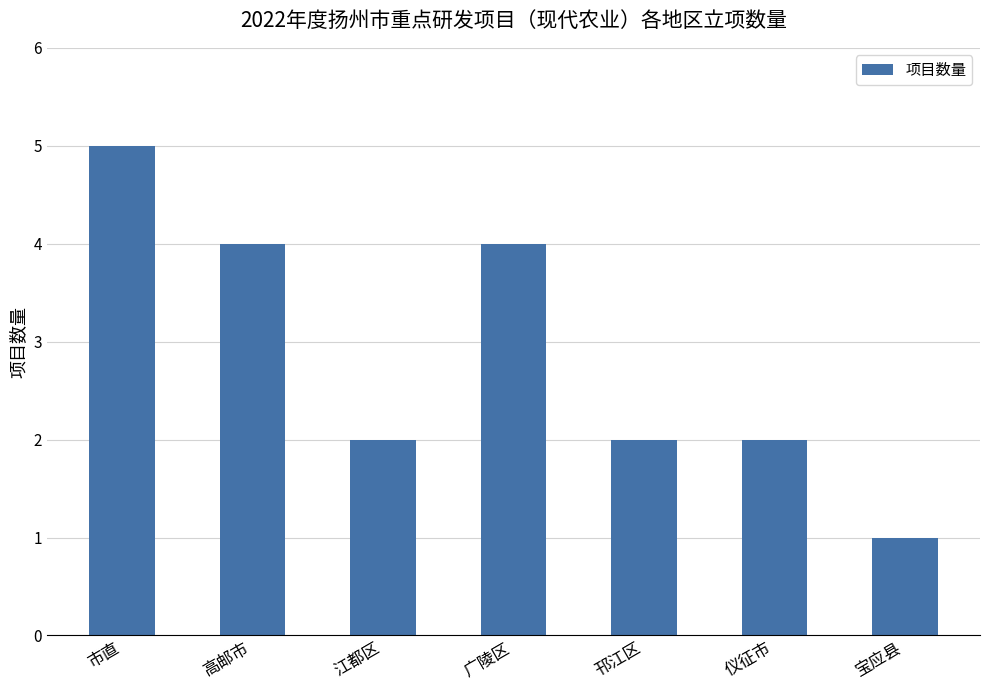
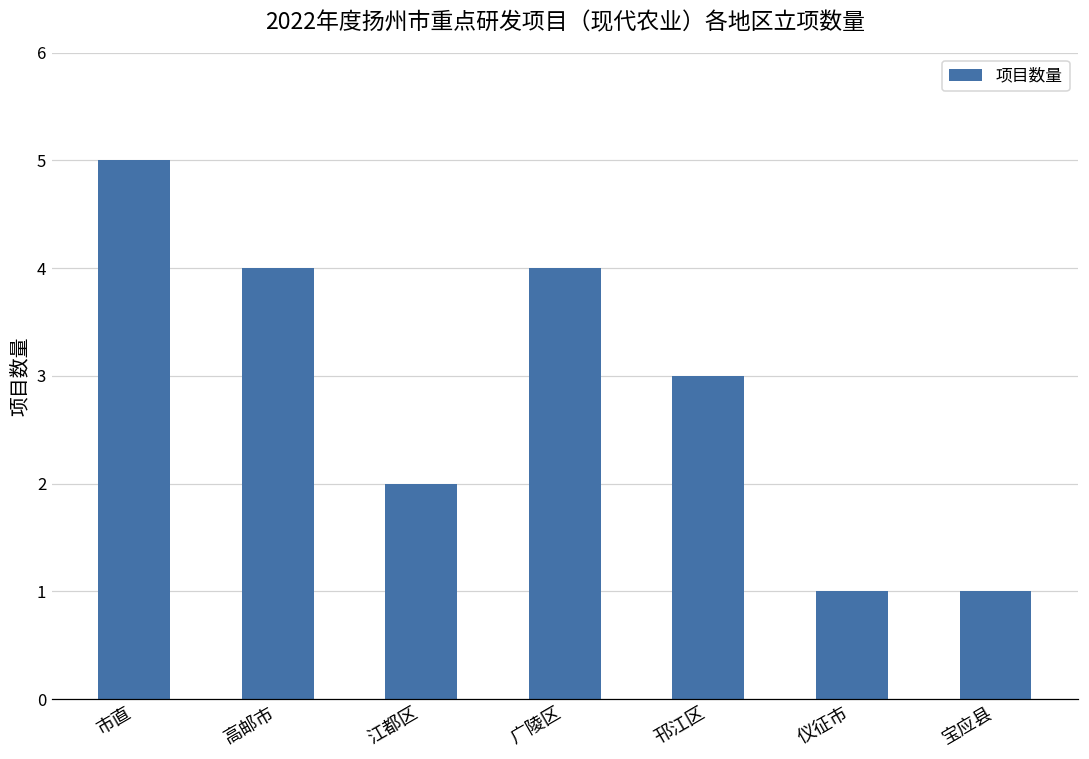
邗江区: 2 -> 3
仪征市: 2 -> 1
